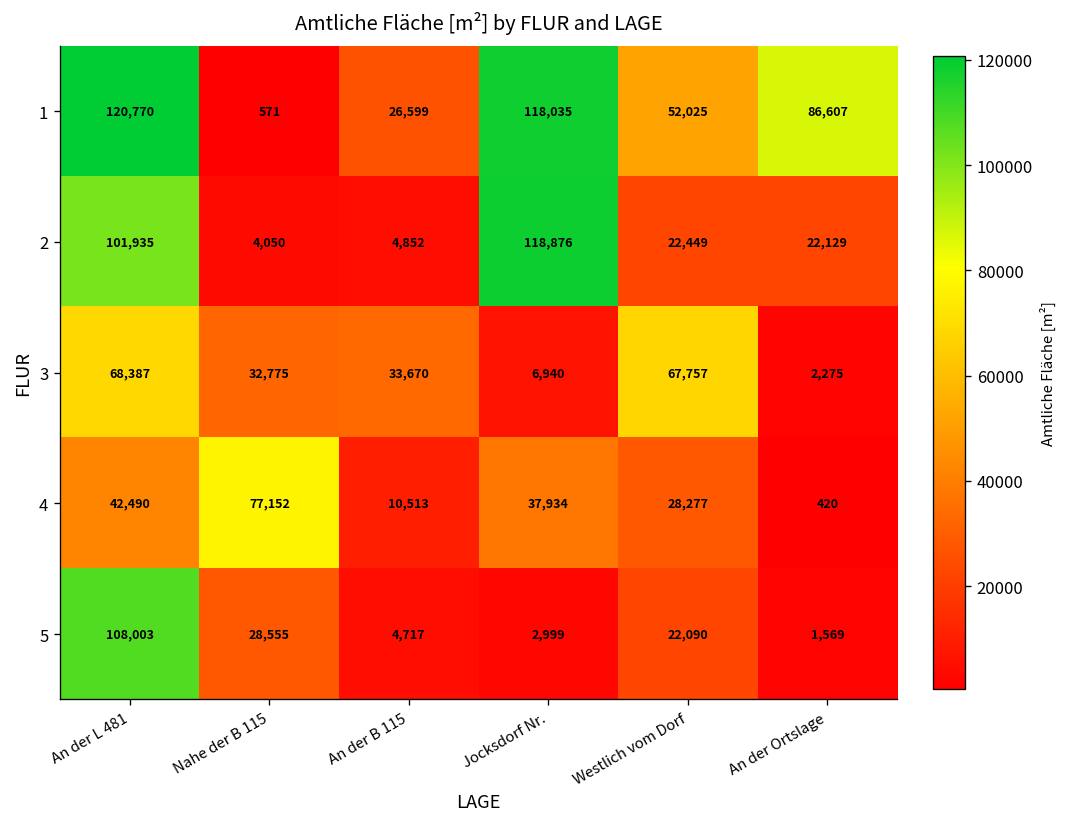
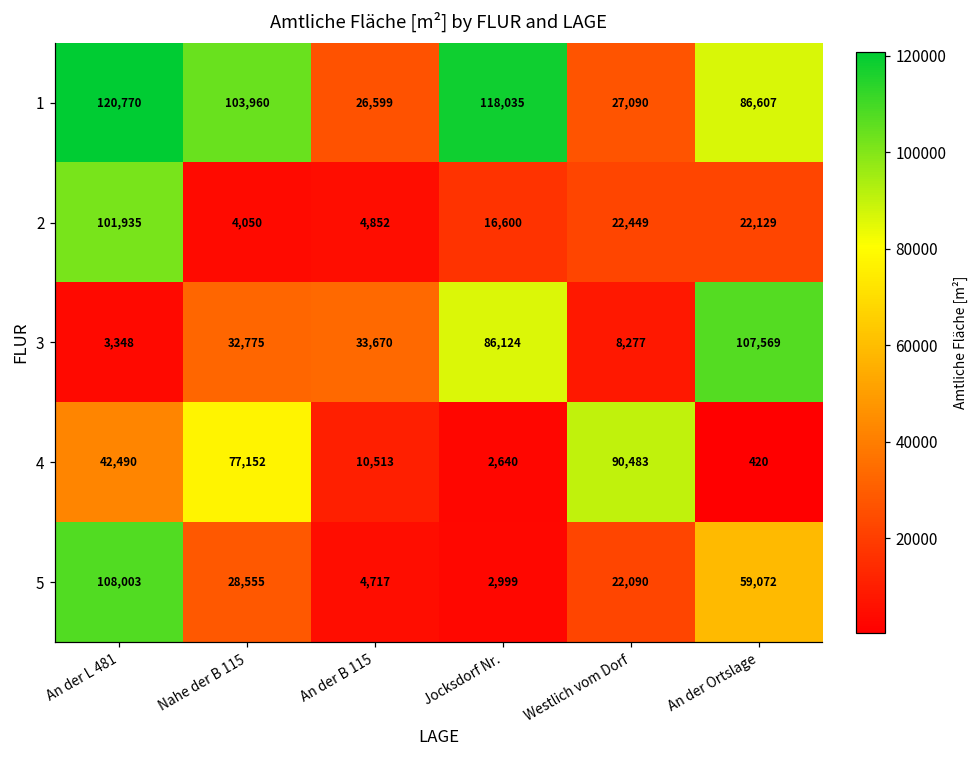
1, Nahe der B 115: 571 -> 103,960
1, Westlich vom Dorf: 52,025 -> 27,090
2, Jocksdorf Nr.: 118,876 -> 16,600
3, An der L 481: 68,387 -> 3,348
3, Jocksdorf Nr.: 6,940 -> 86,124
3, Westlich vom Dorf: 67,757 -> 8,277
3, An der Ortslage: 2,275 -> 107,569
4, Jocksdorf Nr.: 37,934 -> 2,640
4, Westlich vom Dorf: 28,277 -> 90,483
5, An der Ortslage: 1,569 -> 59,072
